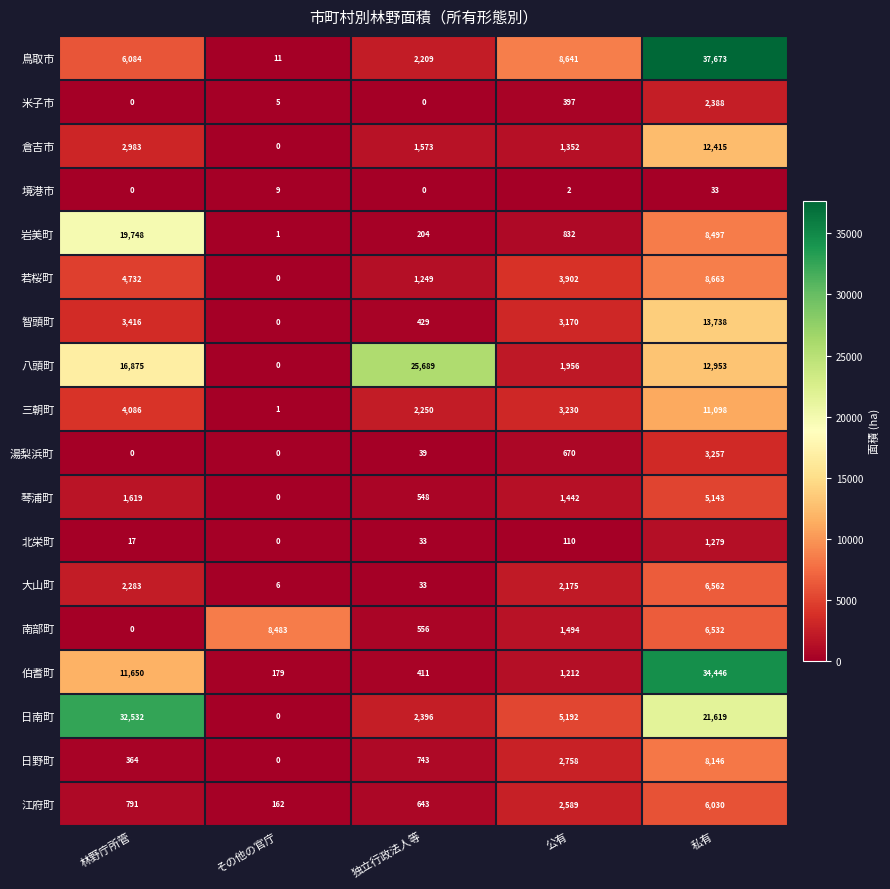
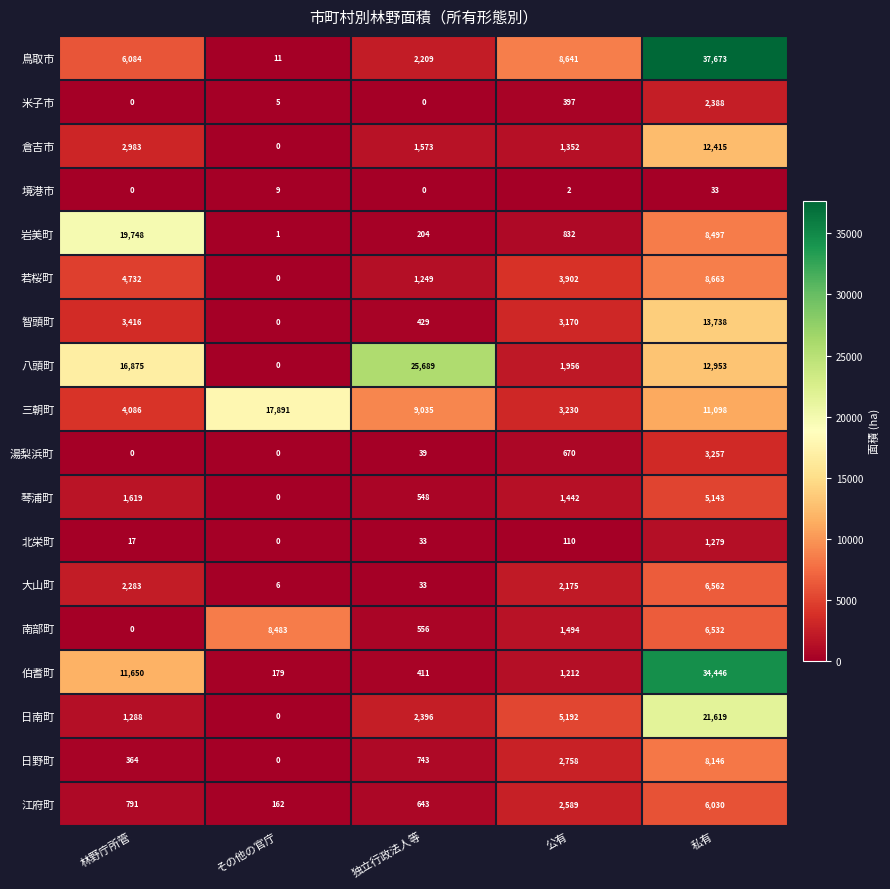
三朝町, その他の官庁: 1 -> 17,891
三朝町, 独立行政法人等: 2,250 -> 9,035
日南町, 林野庁所管: 32,532 -> 1,288
